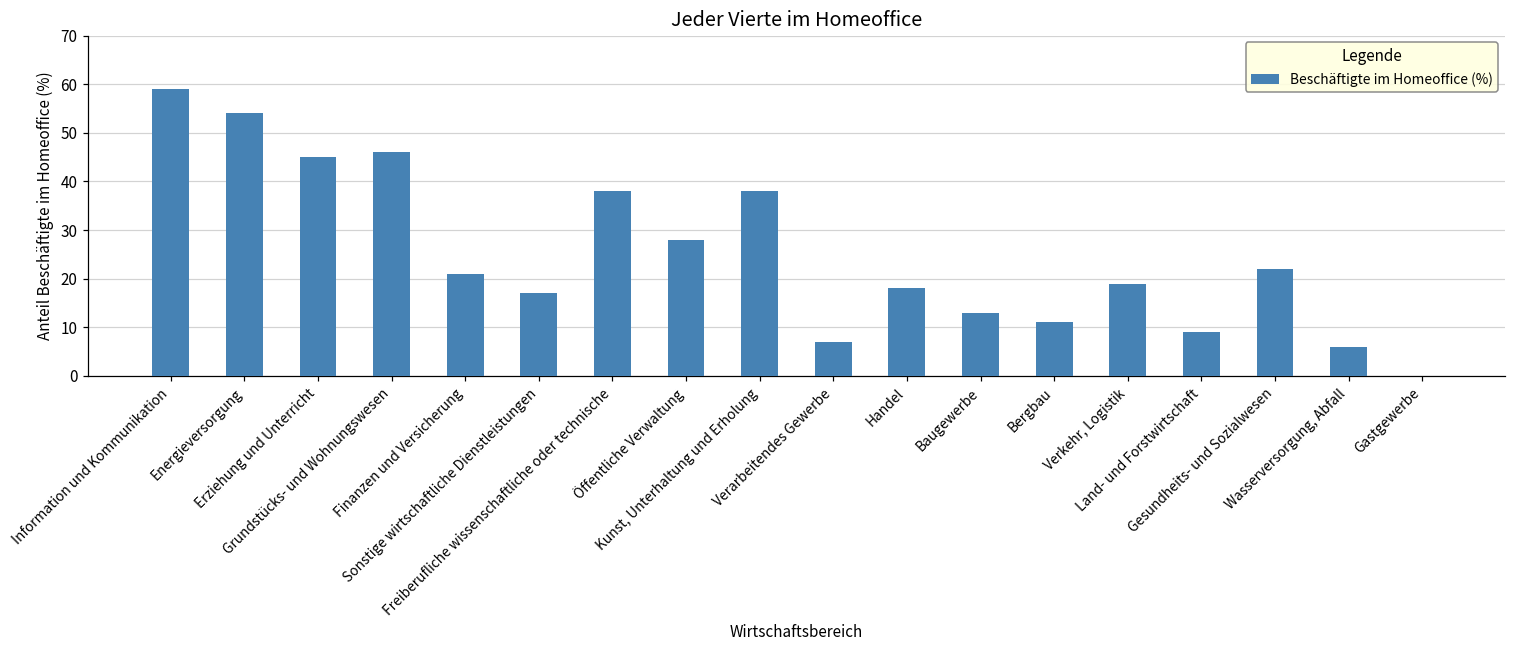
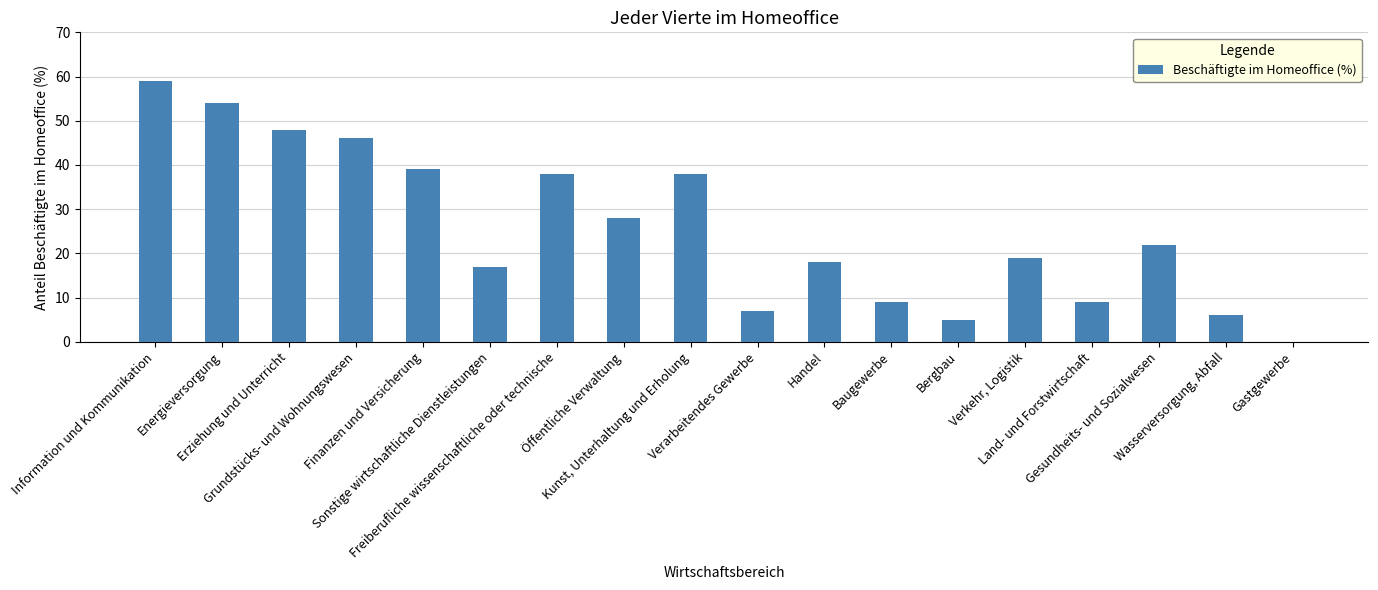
Erziehung und Unterricht: 45 -> 48
Finanzen und Versicherung: 21 -> 39
Baugewerbe: 13 -> 9
Bergbau: 11 -> 5
